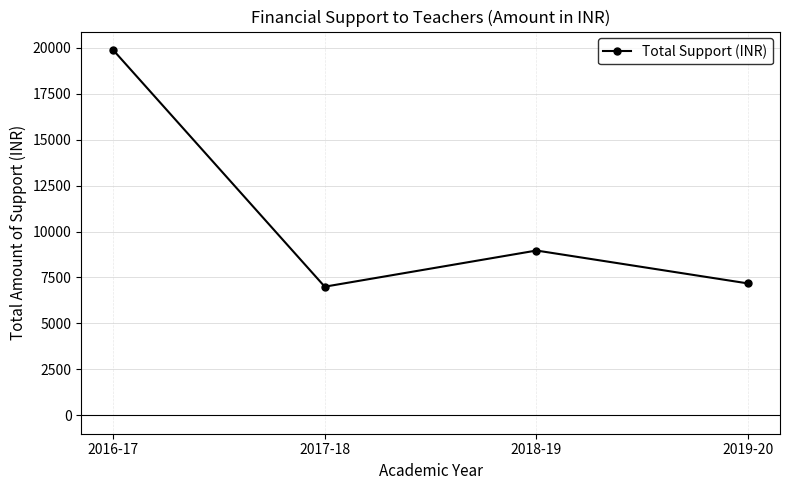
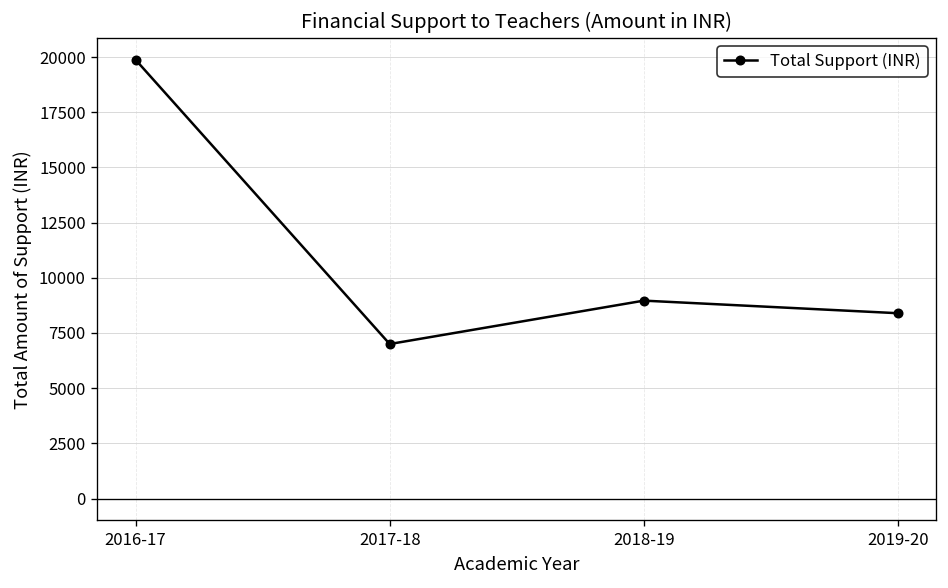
2019-20: 7200 -> 8400
